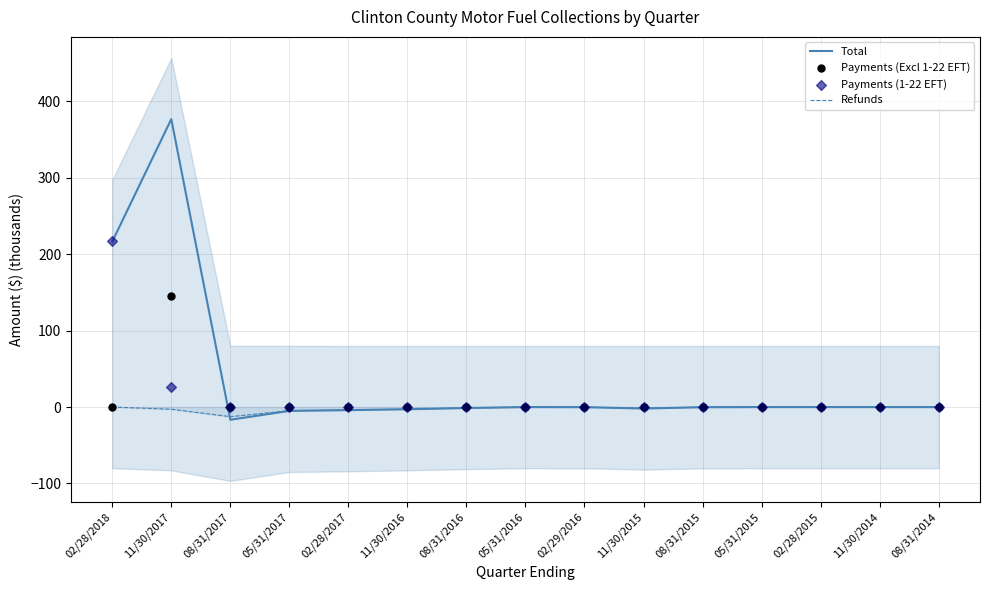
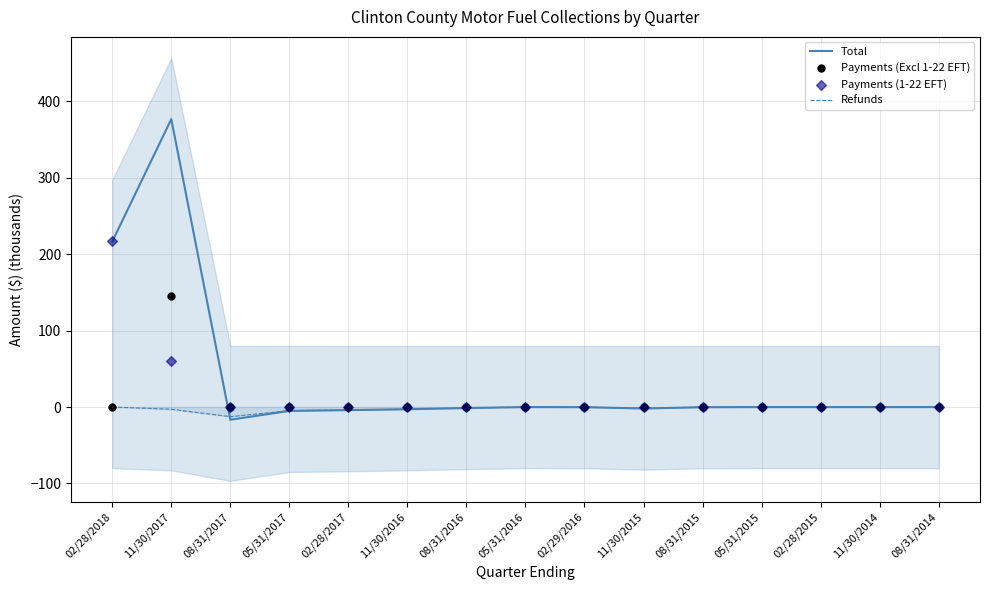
Payments (1-22 EFT), 11/30/2017: 30 -> 60
